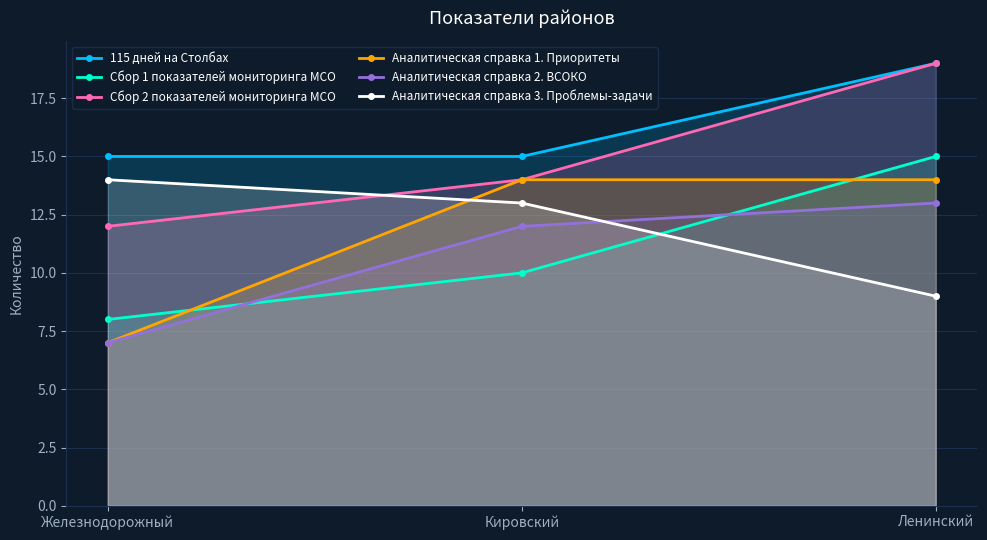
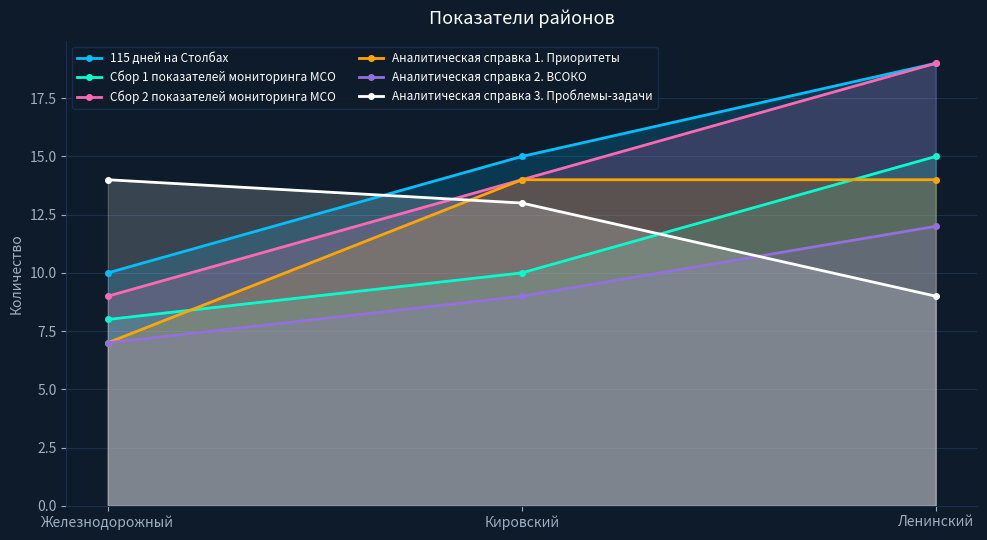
115 дней на Столбах, Железнодорожный: 15 -> 10
Сбор 2 показателей мониторинга МСО, Железнодорожный: 12 -> 9
Аналитическая справка 2. ВСОКО, Кировский: 12 -> 9
Аналитическая справка 2. ВСОКО, Ленинский: 13 -> 12
